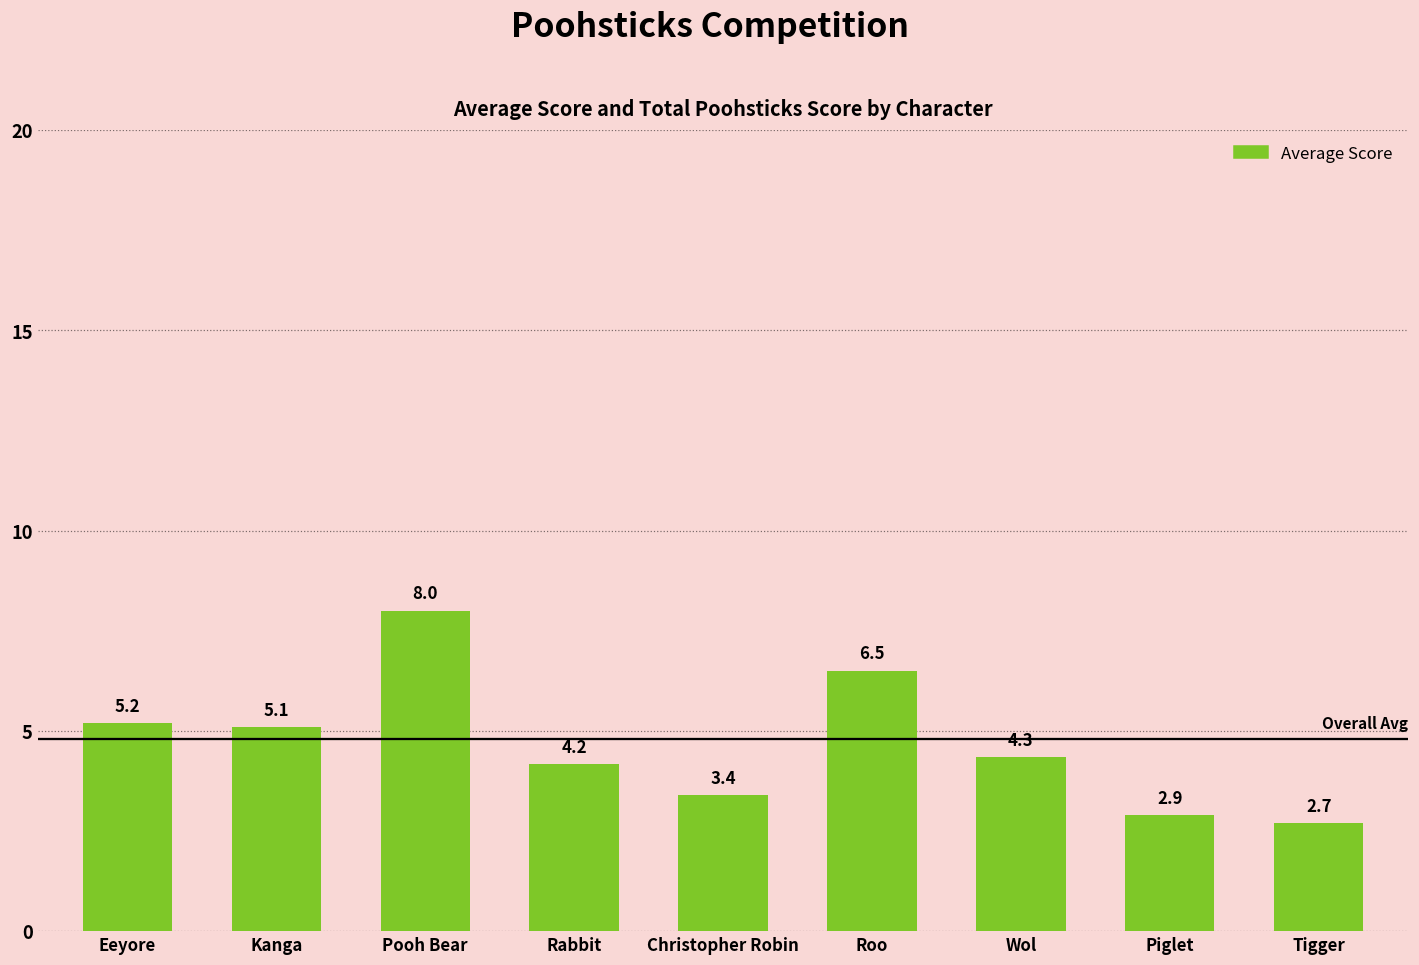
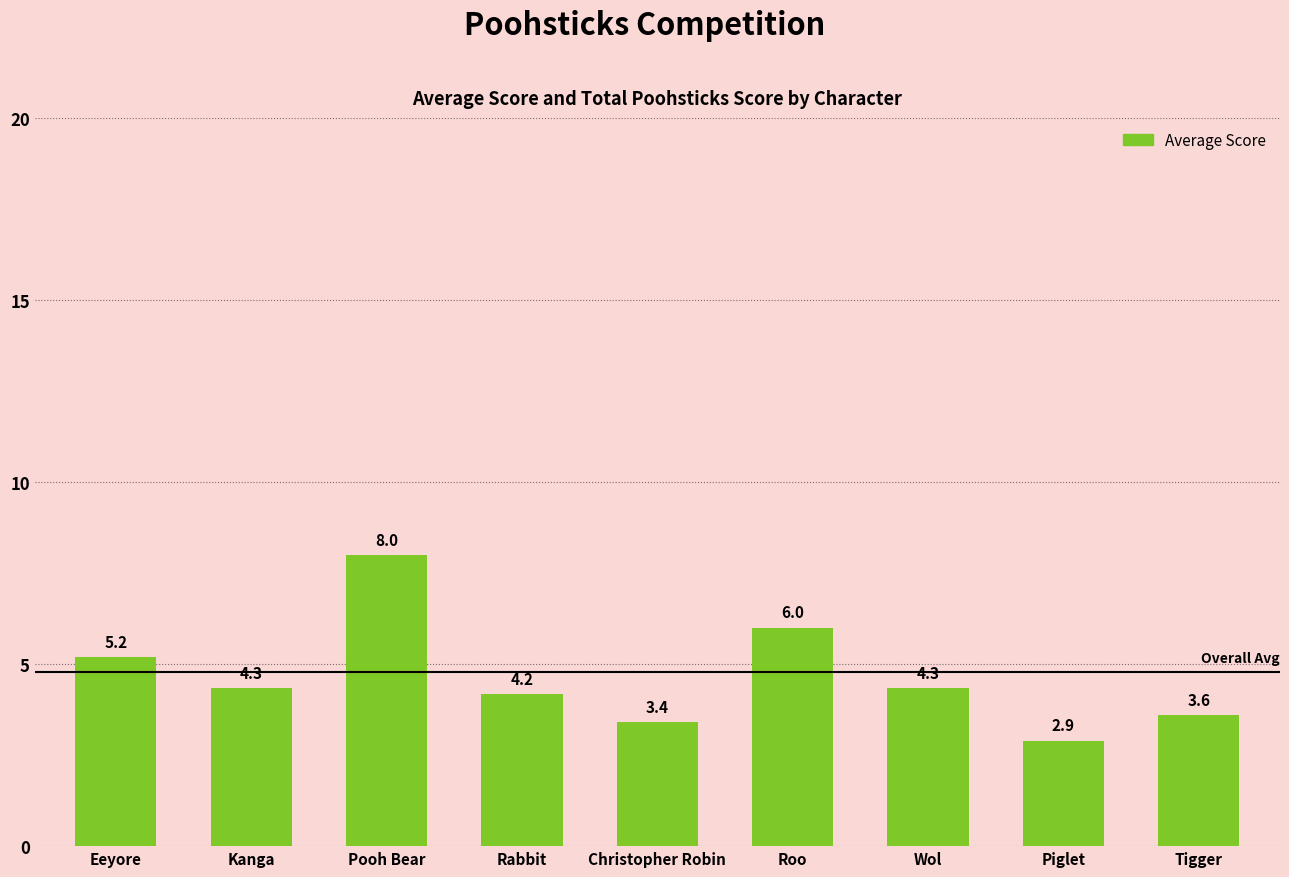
Kanga: 5.1 -> 4.3
Roo: 6.5 -> 6.0
Tigger: 2.7 -> 3.6
